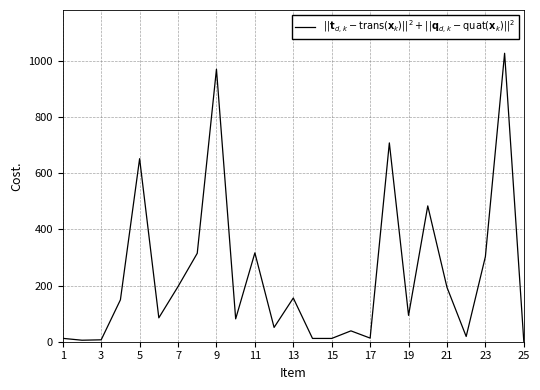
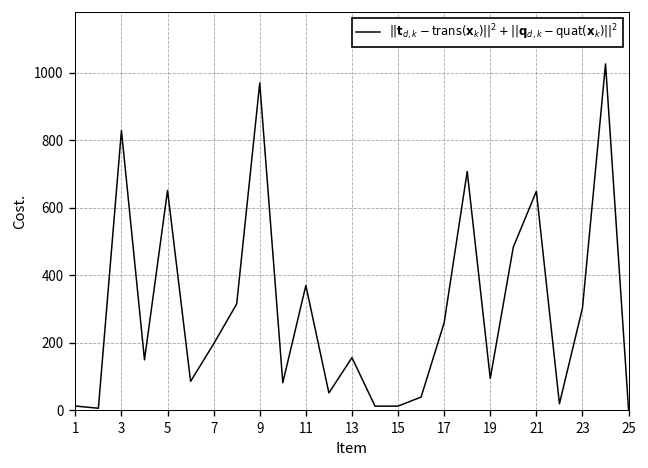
3: 10 -> 830
11: 320 -> 370
17: 10 -> 260
21: 190 -> 650
